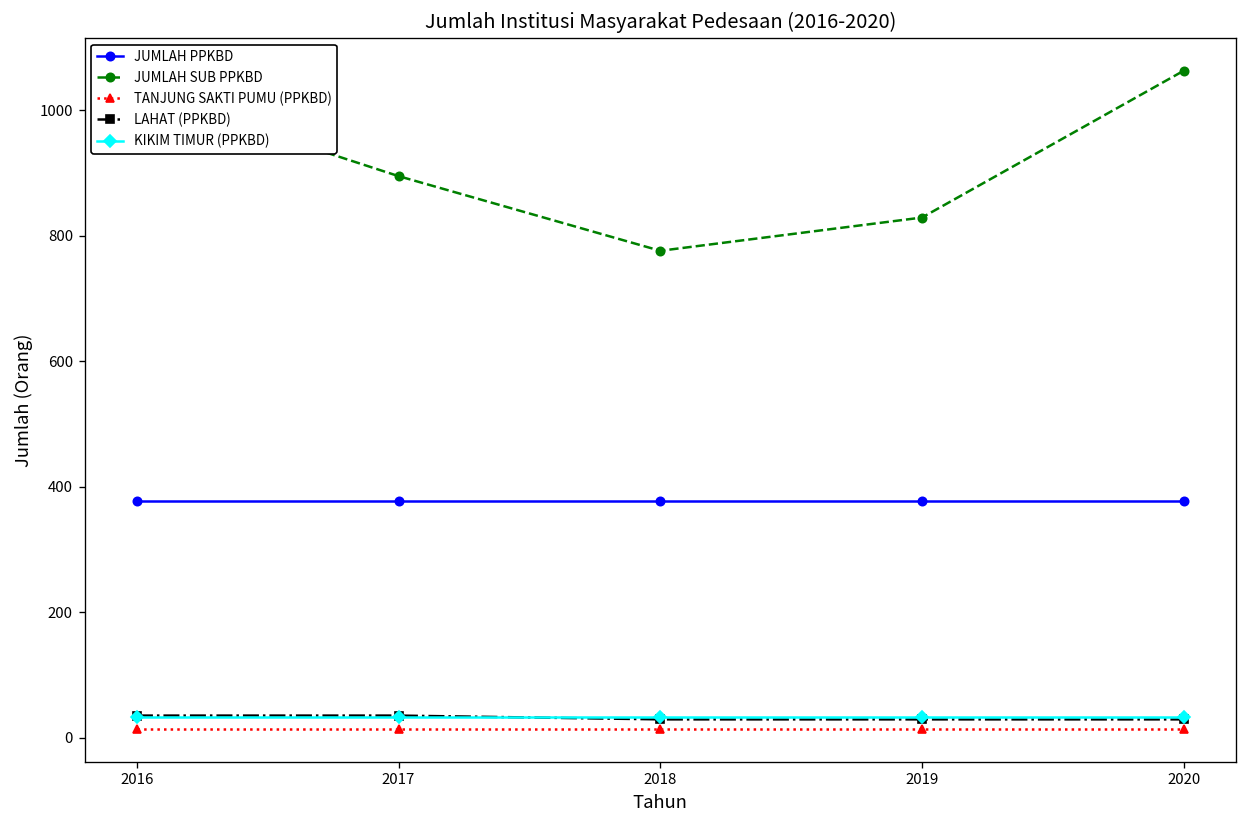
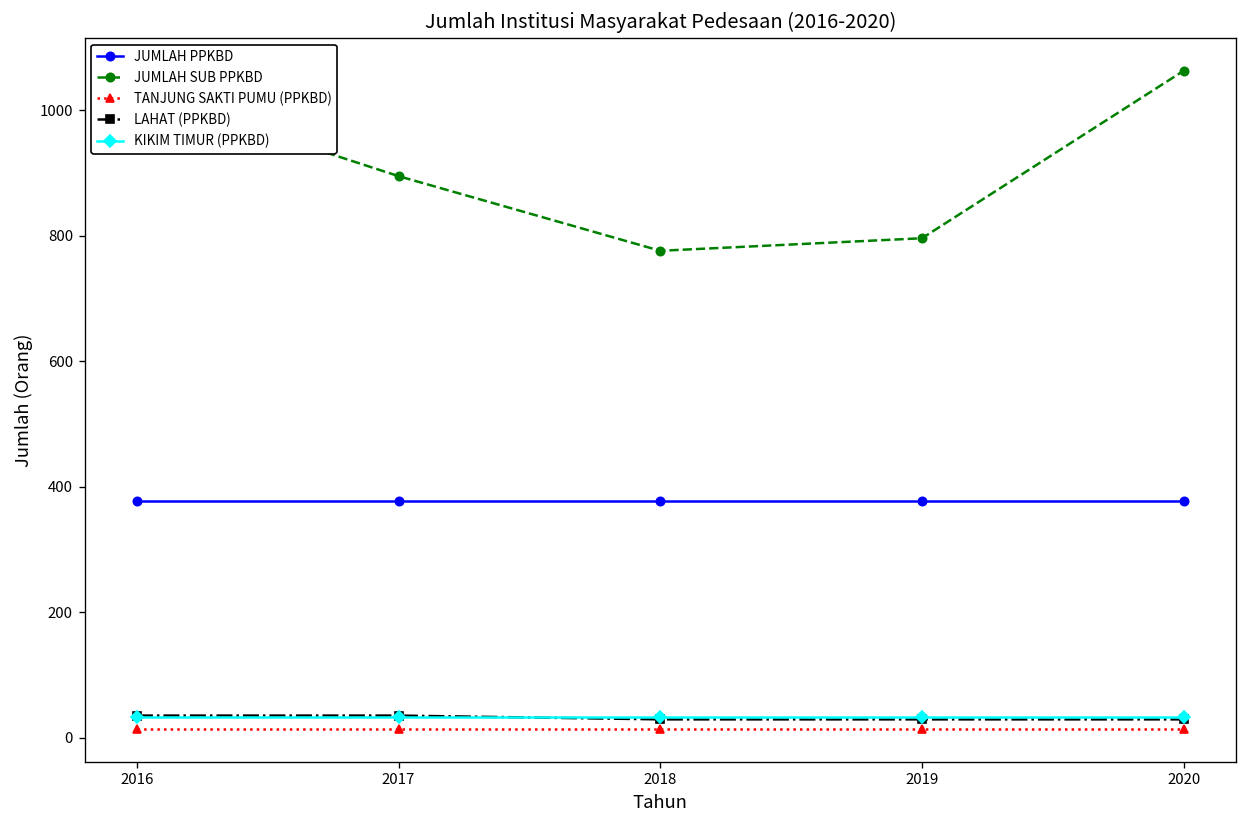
JUMLAH SUB PPKBD, 2019: 830 -> 800
